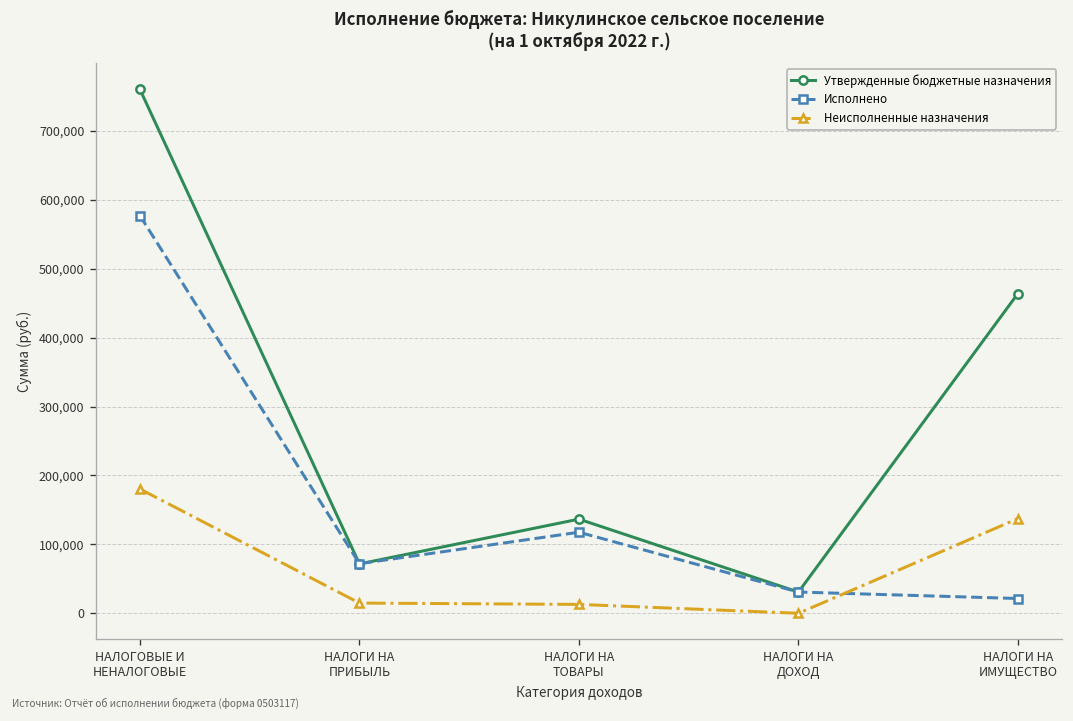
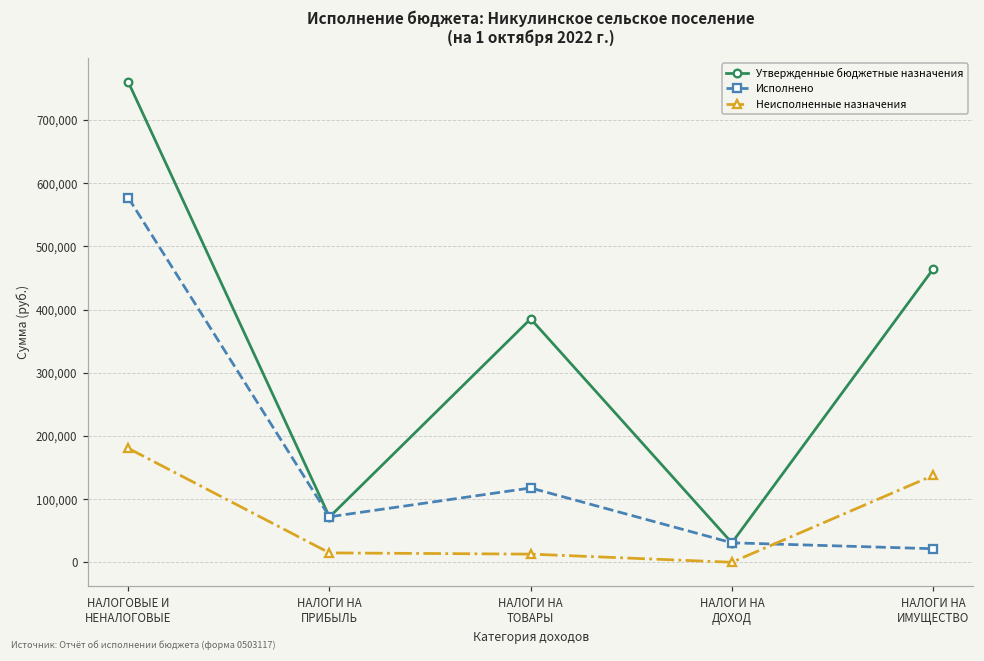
Утвержденные бюджетные назначения, НАЛОГИ НА ТОВАРЫ: 140,000 -> 390,000
